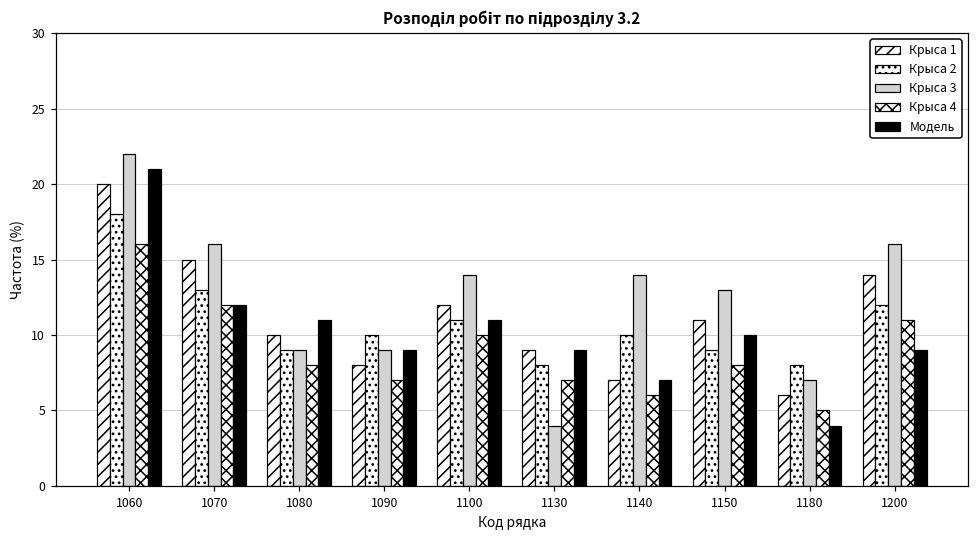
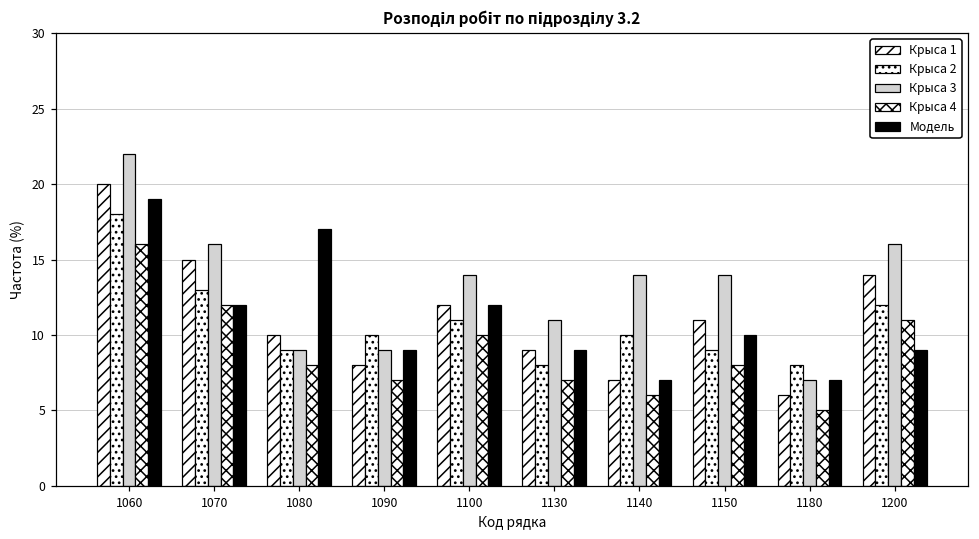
Модель, 1060: 21 -> 19
Модель, 1080: 11 -> 17
Модель, 1100: 11 -> 12
Крыса 3, 1130: 4 -> 11
Крыса 3, 1150: 13 -> 14
Модель, 1180: 4 -> 7
